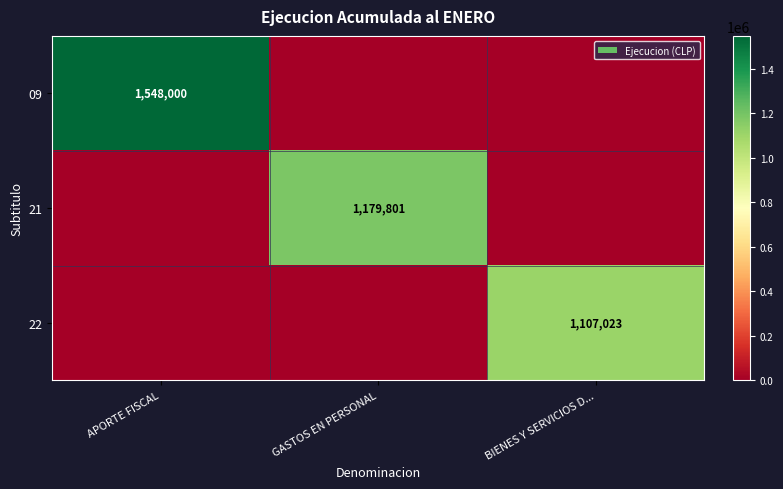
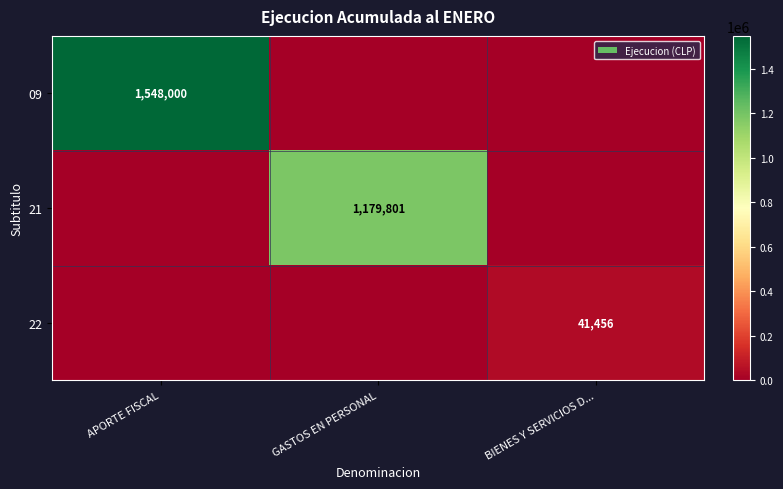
22, BIENES Y SERVICIOS D...: 1,107,023 -> 41,456
